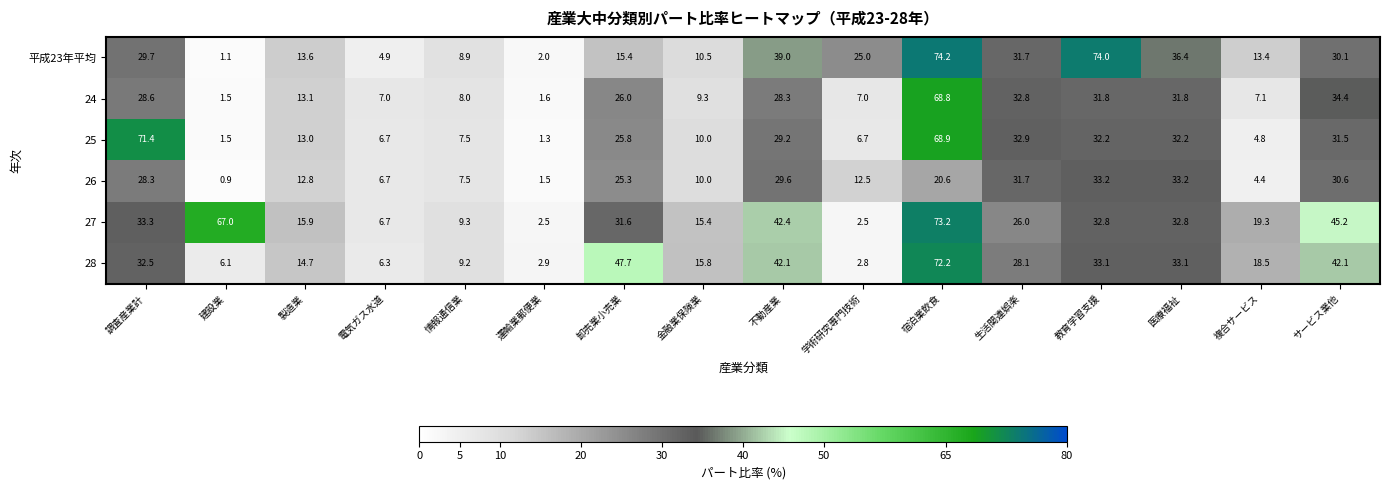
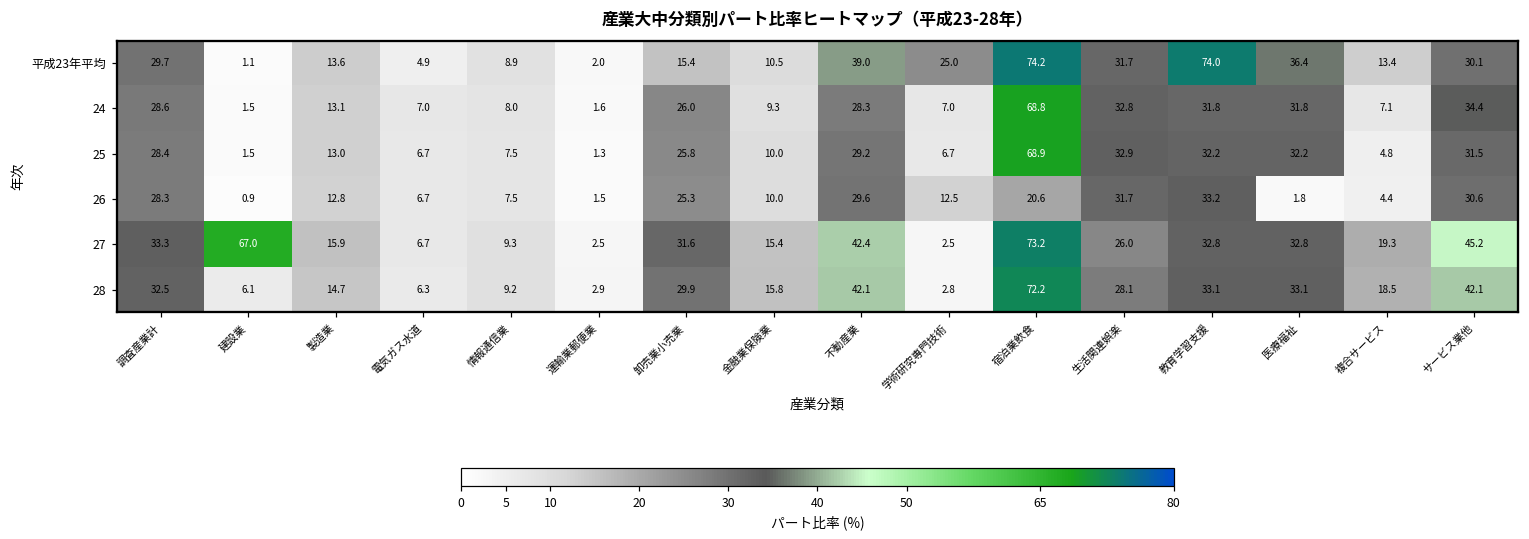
25, 調査産業計: 71.4 -> 28.4
26, 医療福祉: 33.2 -> 1.8
28, 卸売業小売業: 47.7 -> 29.9
